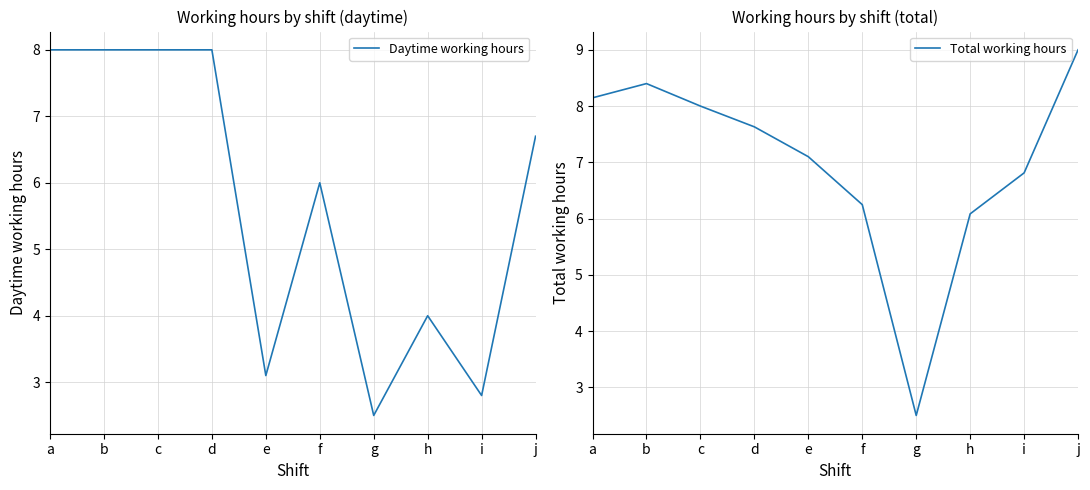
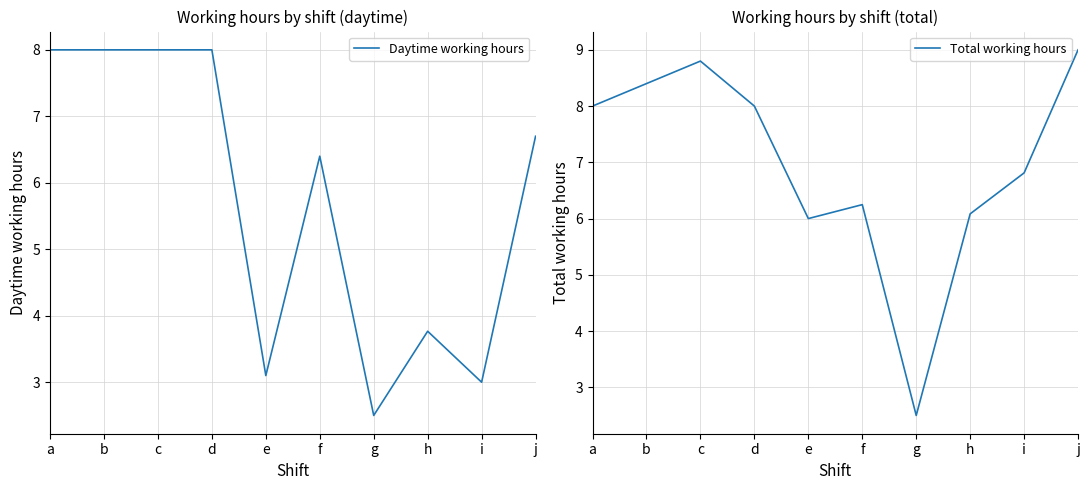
Working hours by shift (daytime), f: 6.0 -> 6.4
Working hours by shift (daytime), h: 4.0 -> 3.8
Working hours by shift (daytime), i: 2.8 -> 3.0
Working hours by shift (total), a: 8.1 -> 8.0
Working hours by shift (total), c: 8.0 -> 8.8
Working hours by shift (total), d: 7.6 -> 8.0
Working hours by shift (total), e: 7.1 -> 6.0
